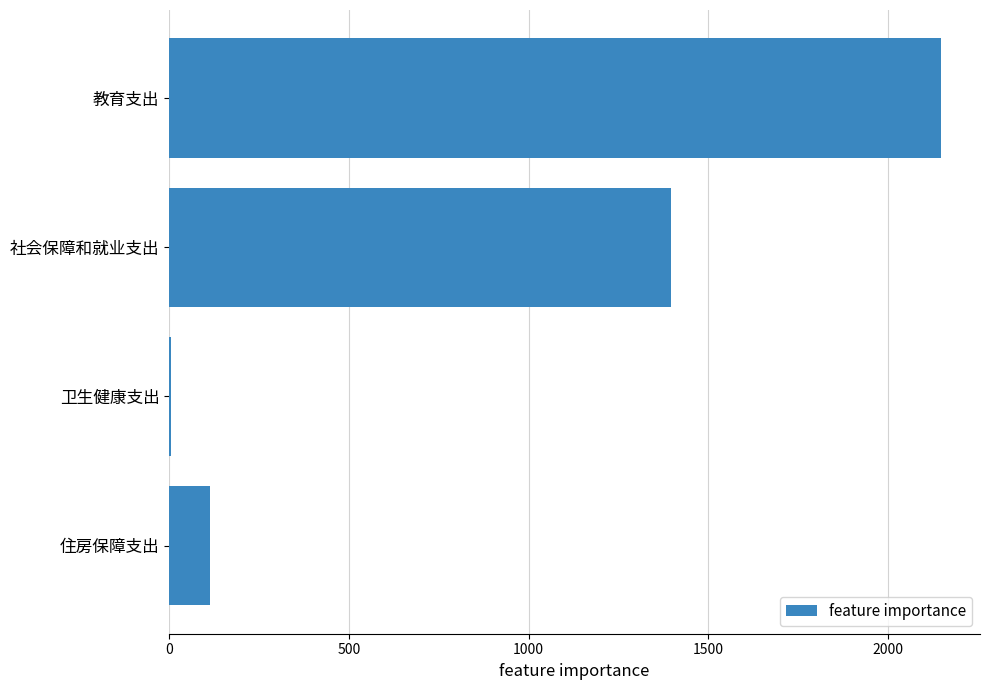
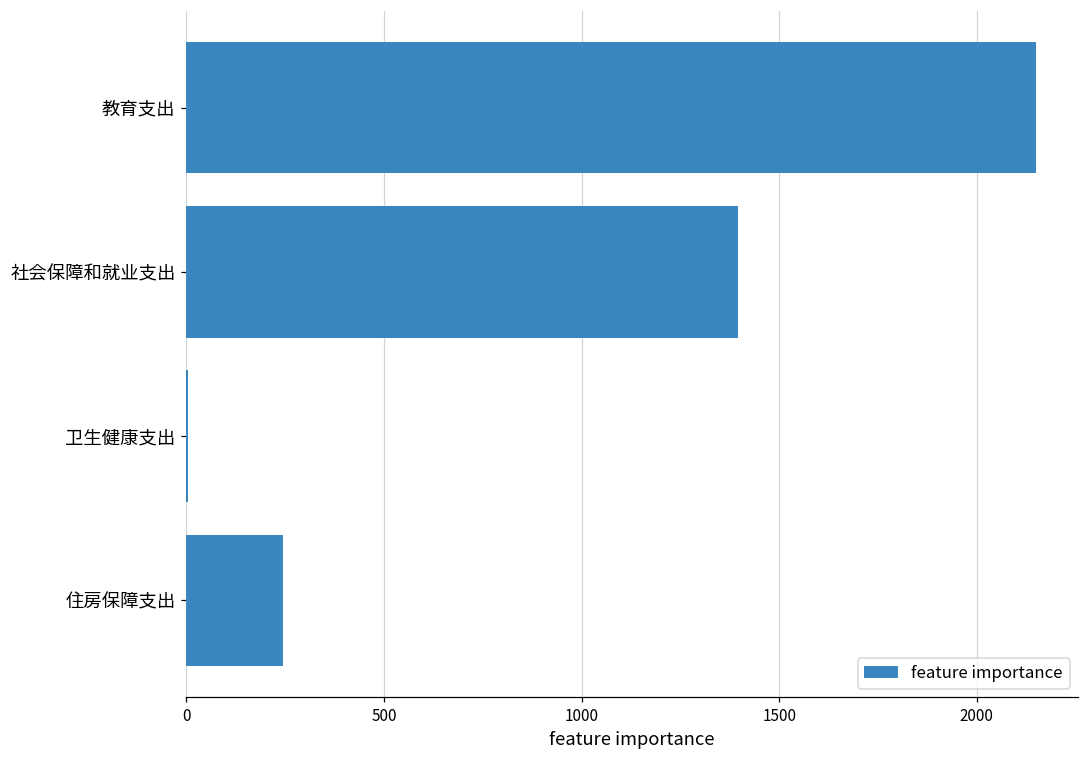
住房保障支出: 110 -> 240
